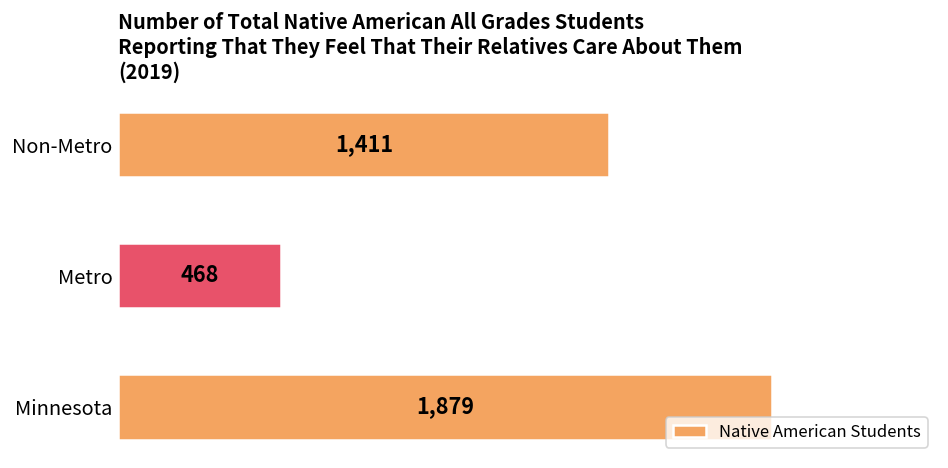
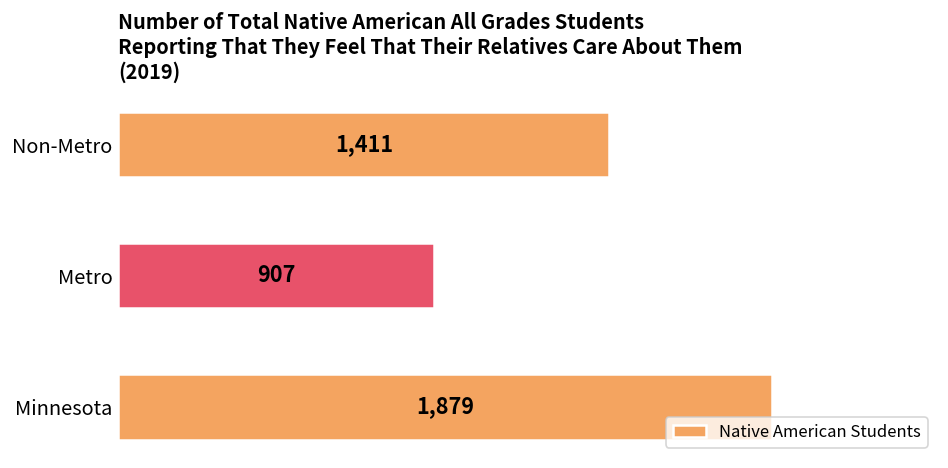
Metro: 468 -> 907
